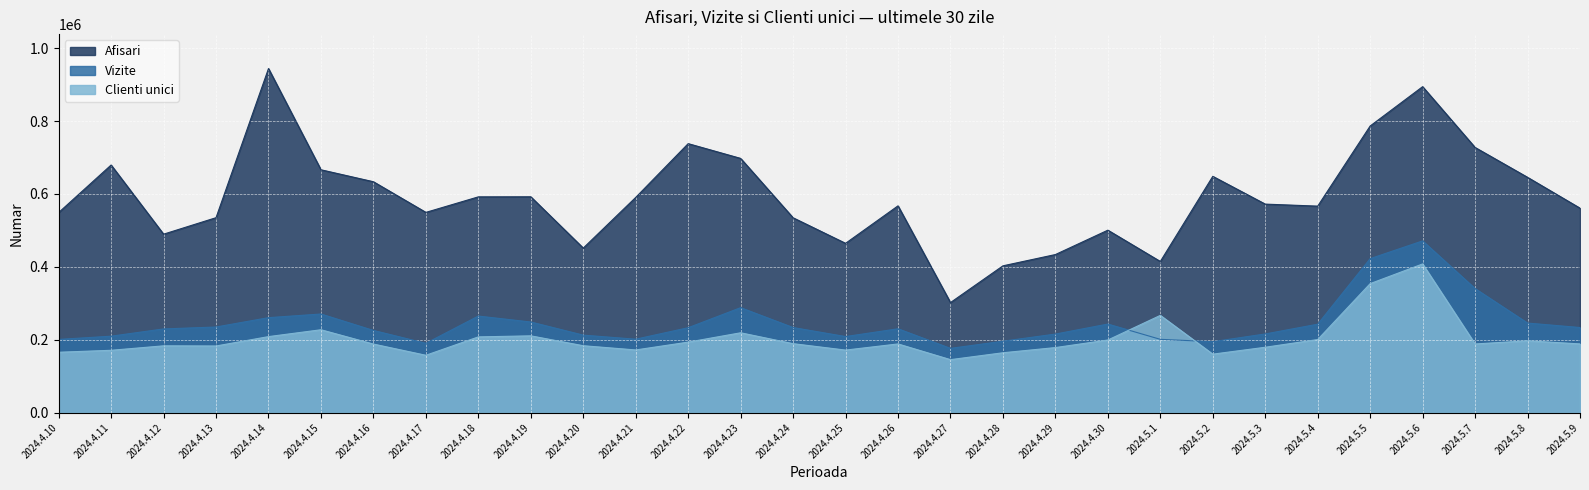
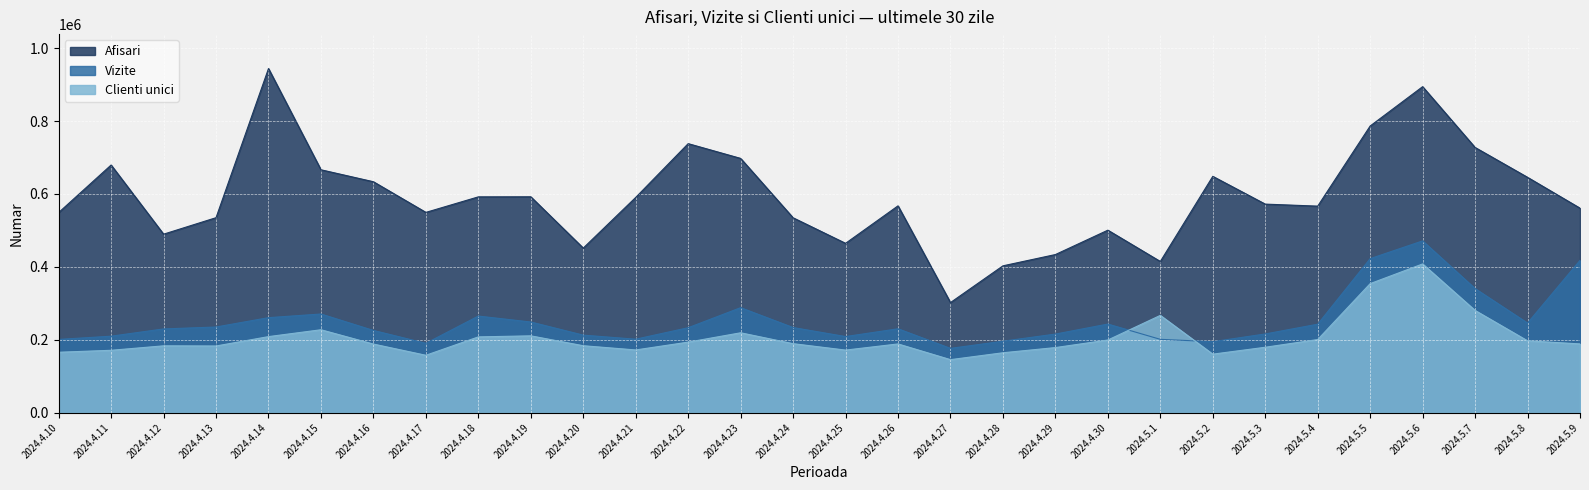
Clienti unici, 2024.5.7: 190000 -> 280000
Vizite, 2024.5.9: 230000 -> 420000
